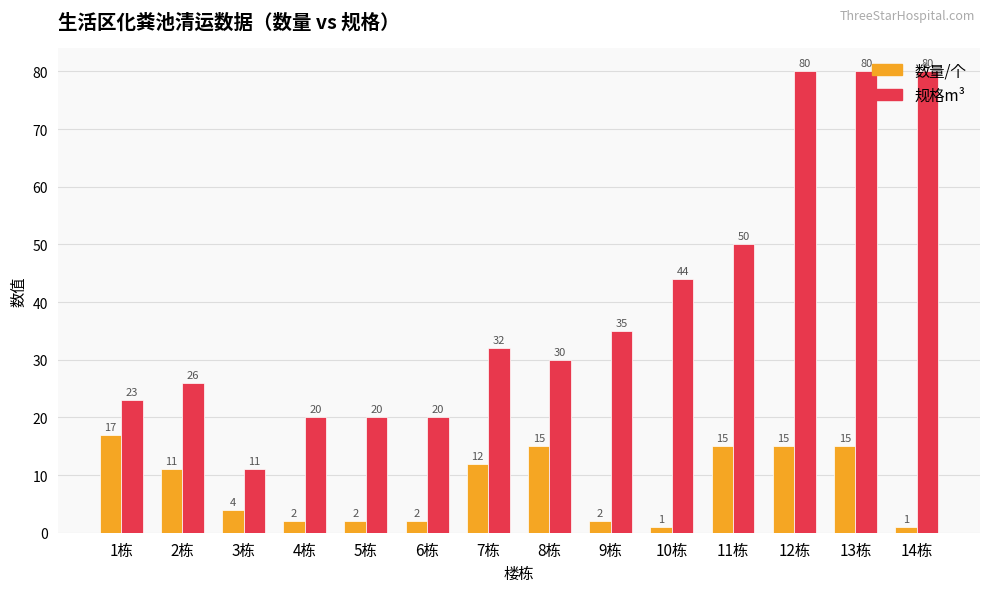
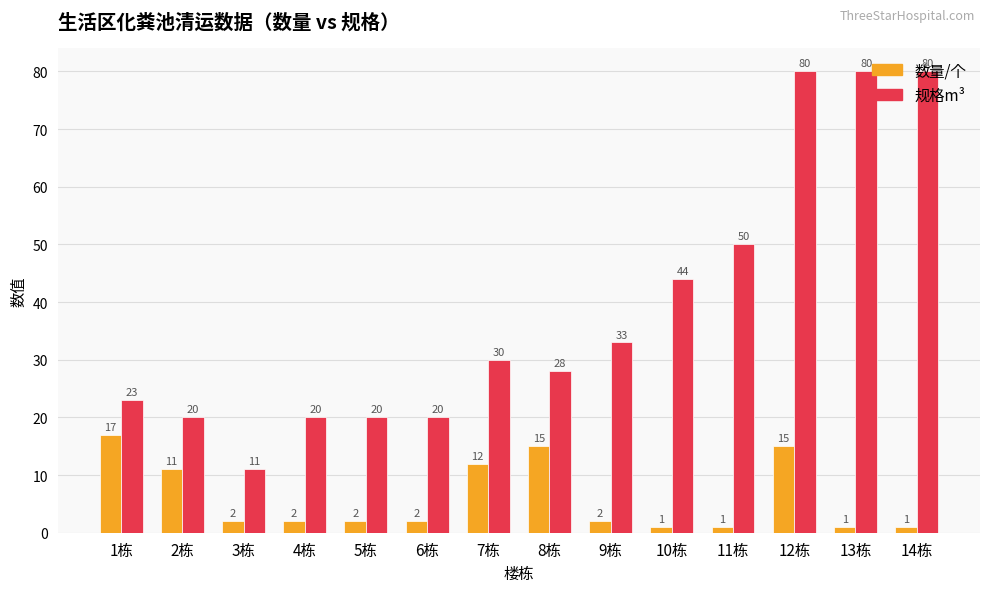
规格m³, 2栋: 26 -> 20
数量/个, 3栋: 4 -> 2
规格m³, 7栋: 32 -> 30
规格m³, 8栋: 30 -> 28
规格m³, 9栋: 35 -> 33
数量/个, 11栋: 15 -> 1
数量/个, 13栋: 15 -> 1
